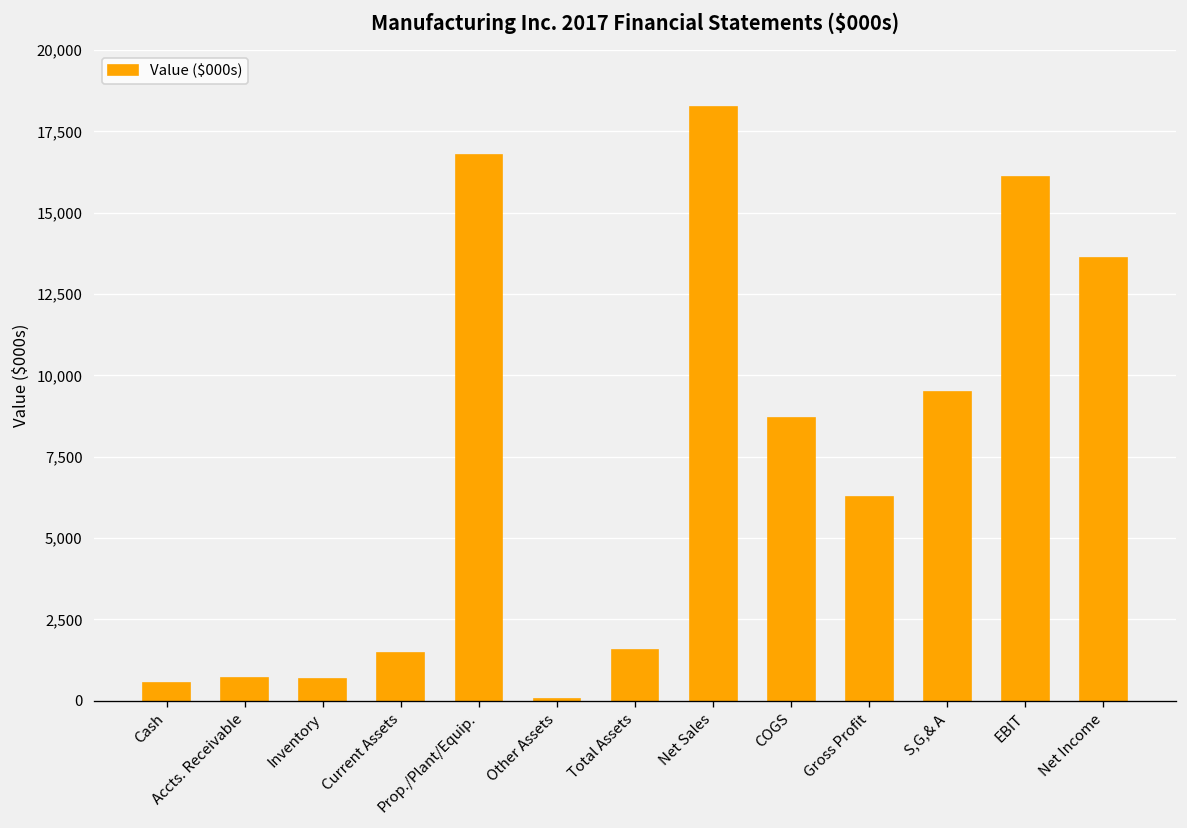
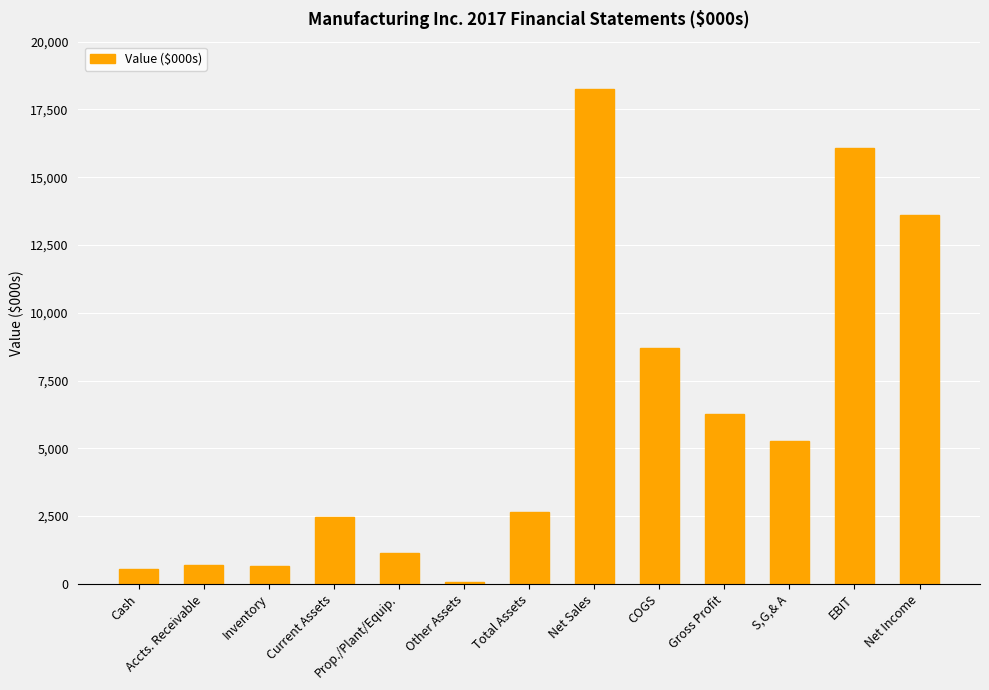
Current Assets: 1,500 -> 2,500
Prop./Plant/Equip.: 16,800 -> 1,100
Total Assets: 1,500 -> 2,600
S,G,& A: 9,500 -> 5,300
